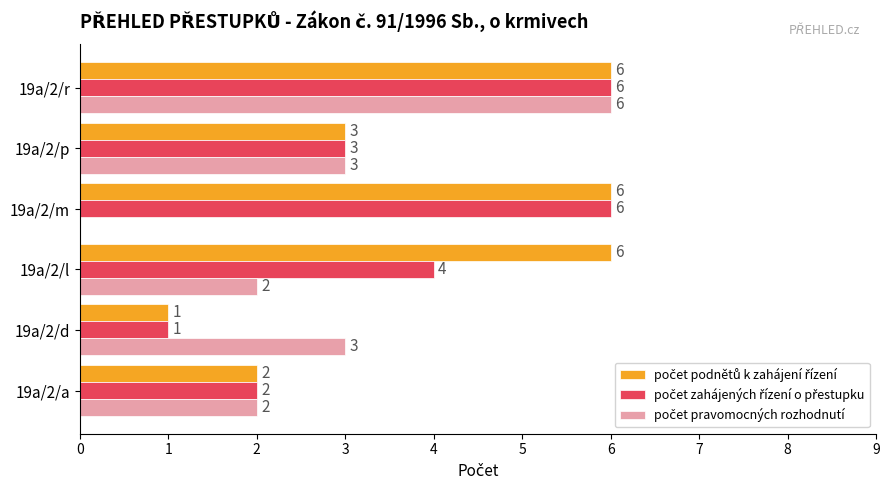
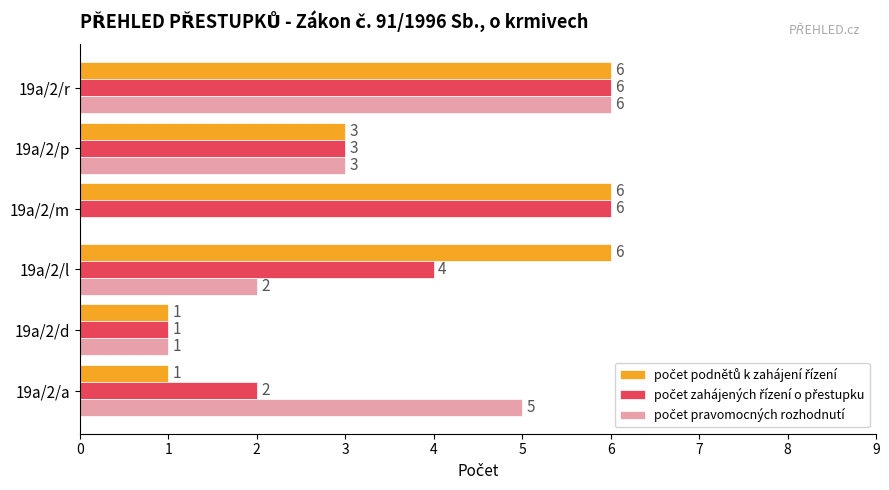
počet pravomocných rozhodnutí, 19a/2/d: 3 -> 1
počet podnětů k zahájení řízení, 19a/2/a: 2 -> 1
počet pravomocných rozhodnutí, 19a/2/a: 2 -> 5
